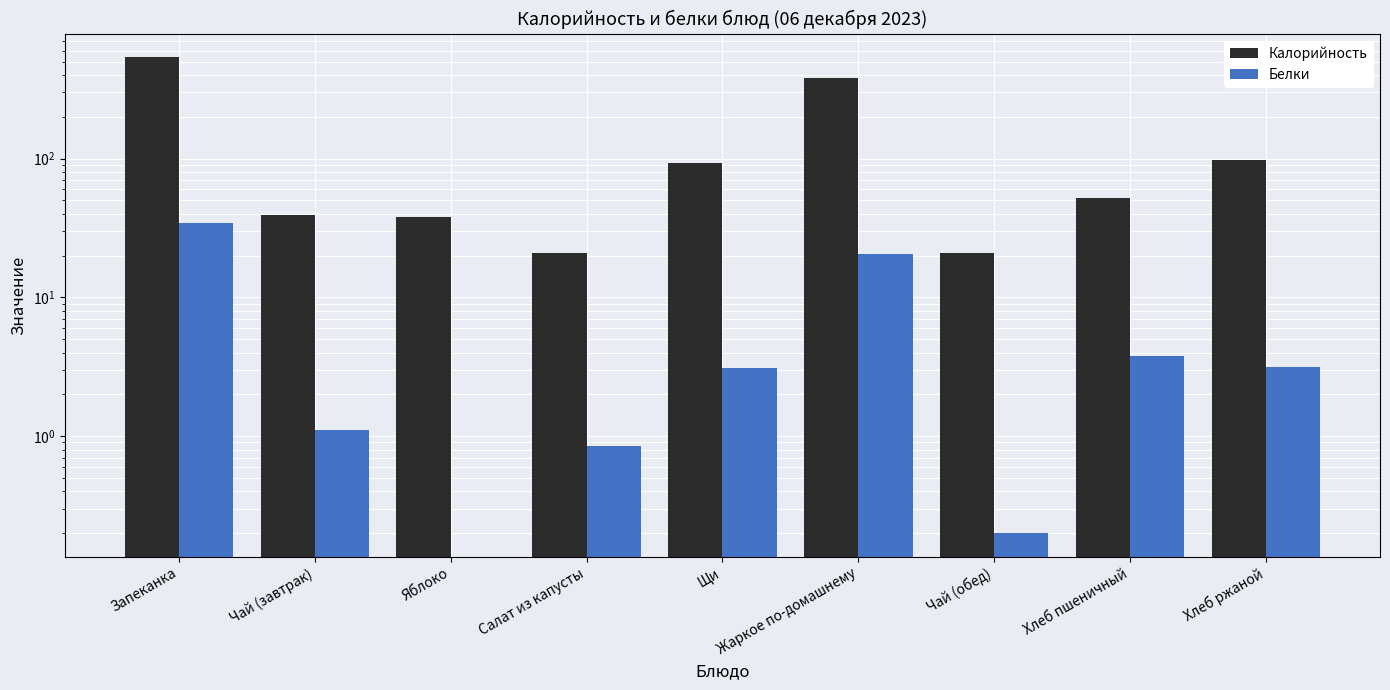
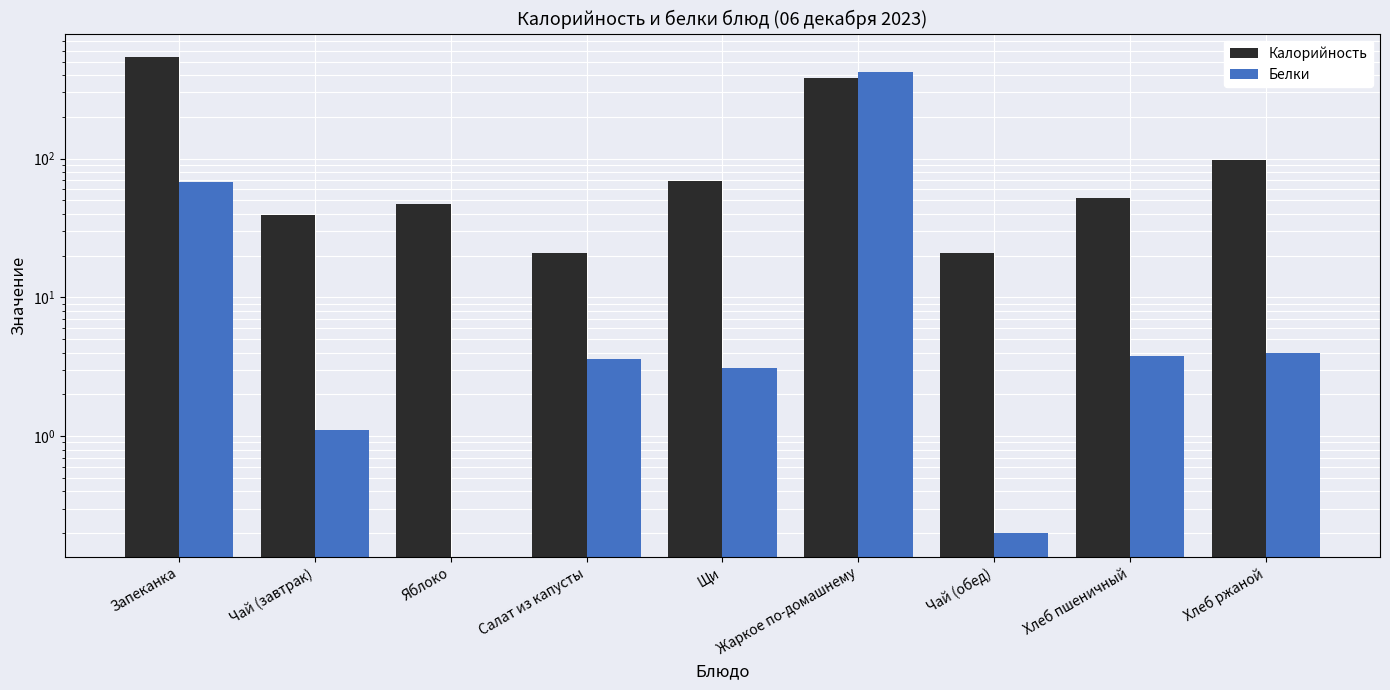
Белки, Запеканка: 34 -> 70
Калорийность, Яблоко: 38 -> 47
Белки, Салат из капусты: 0.9 -> 3.6
Калорийность, Щи: 90 -> 70
Белки, Жаркое по-домашнему: 20 -> 420
Белки, Хлеб ржаной: 3.2 -> 3.9
